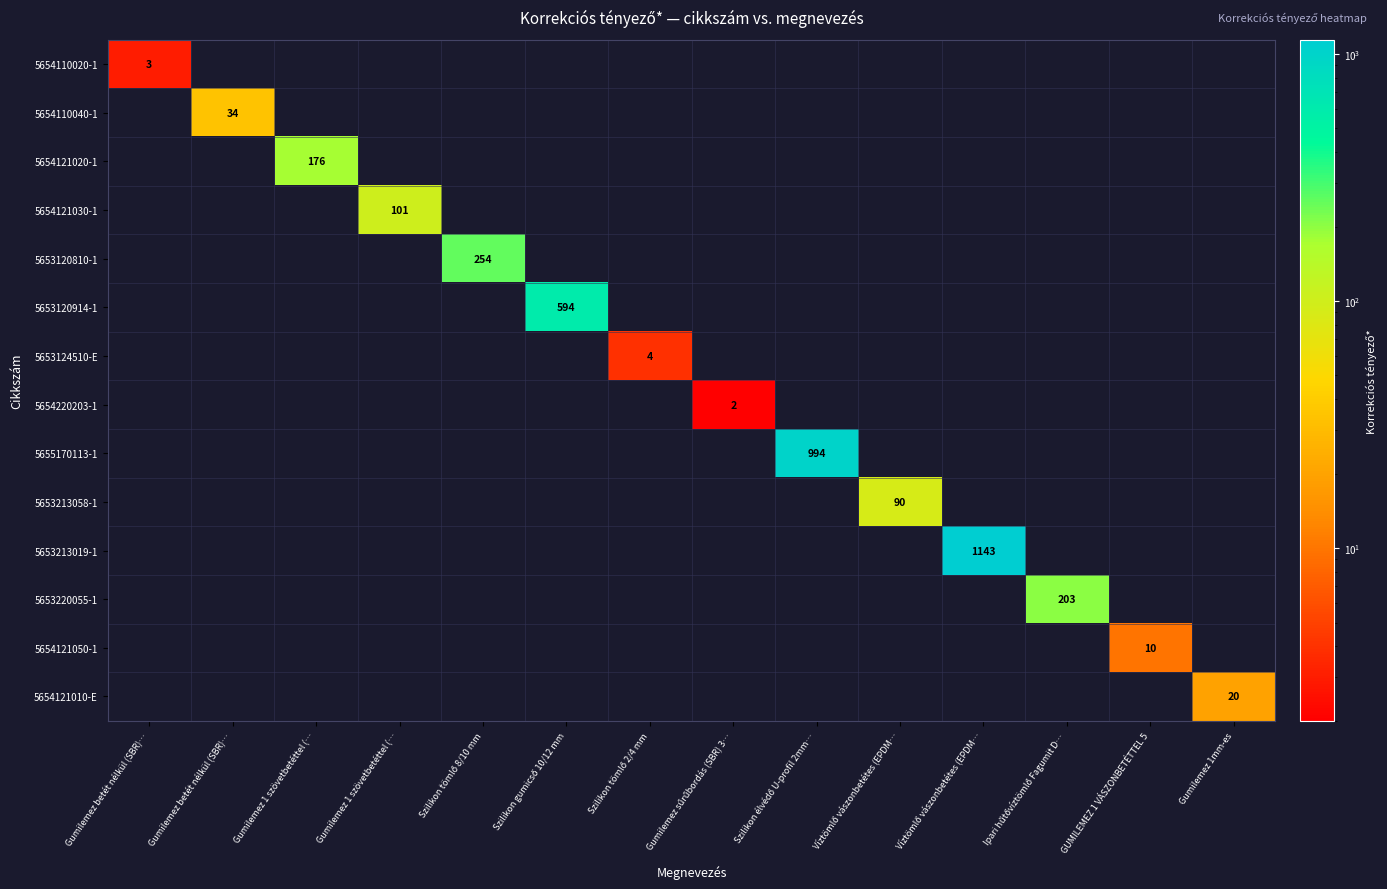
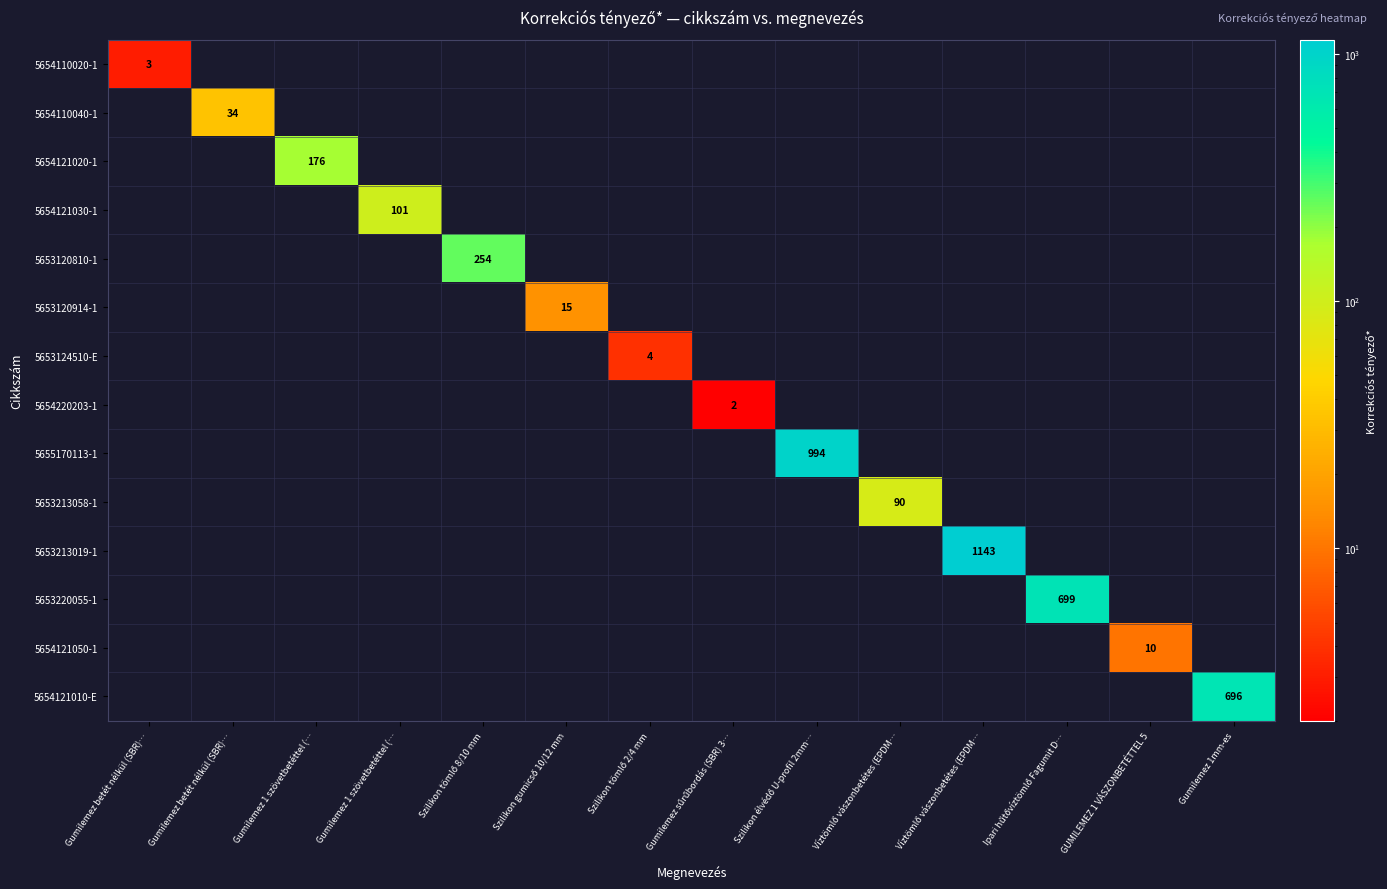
5653120914-1, Szilikon gumicső 10/12 mm: 594 -> 15
5653220055-1, Ipari hűtővíztömlő Fagumit D…: 203 -> 699
5654121010-E, Gumilemez 1mm-es: 20 -> 696
